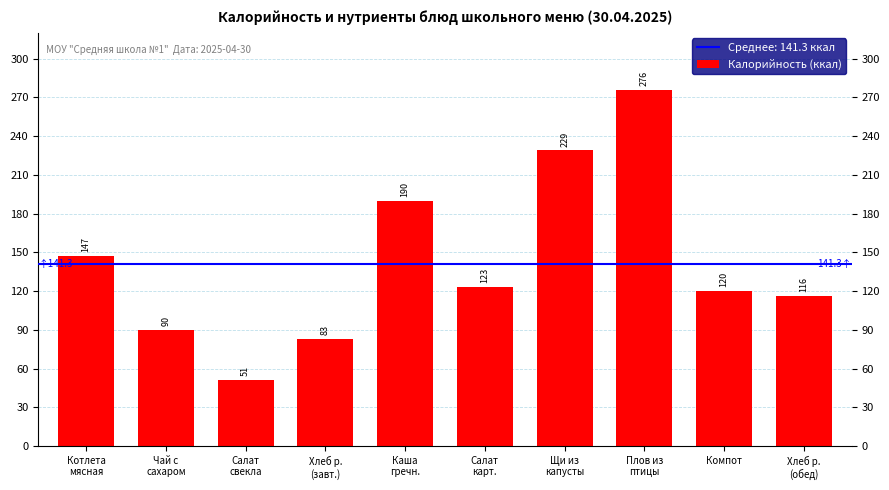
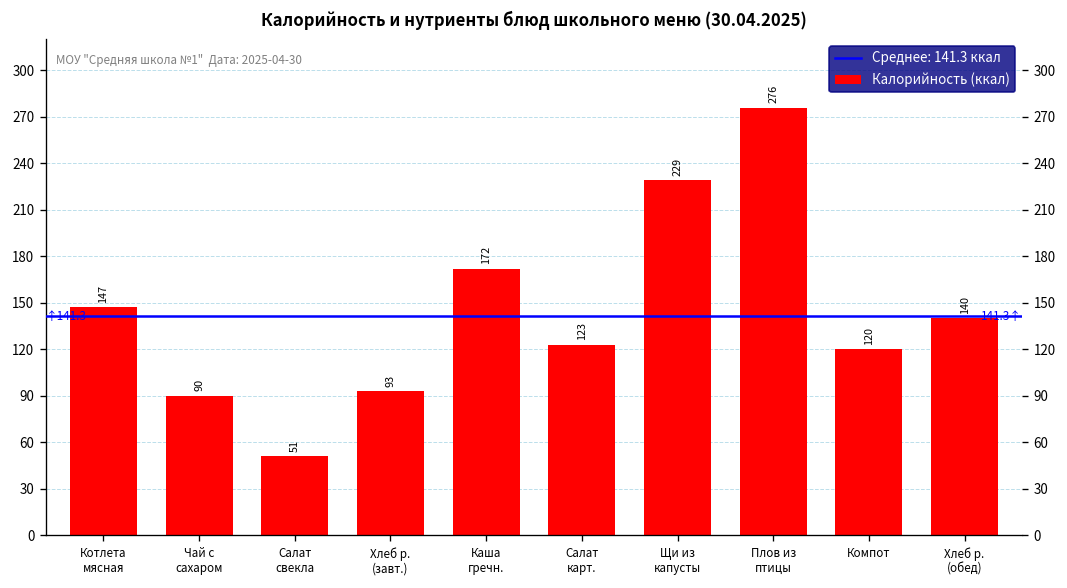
Хлеб р. (завт.): 83 -> 93
Каша гречн.: 190 -> 172
Хлеб р. (обед): 116 -> 140
